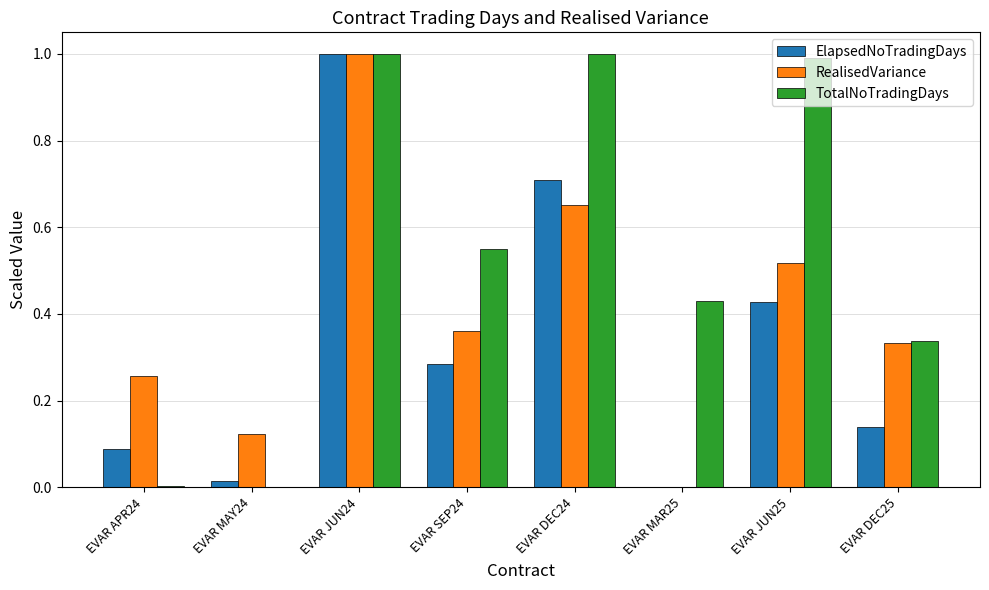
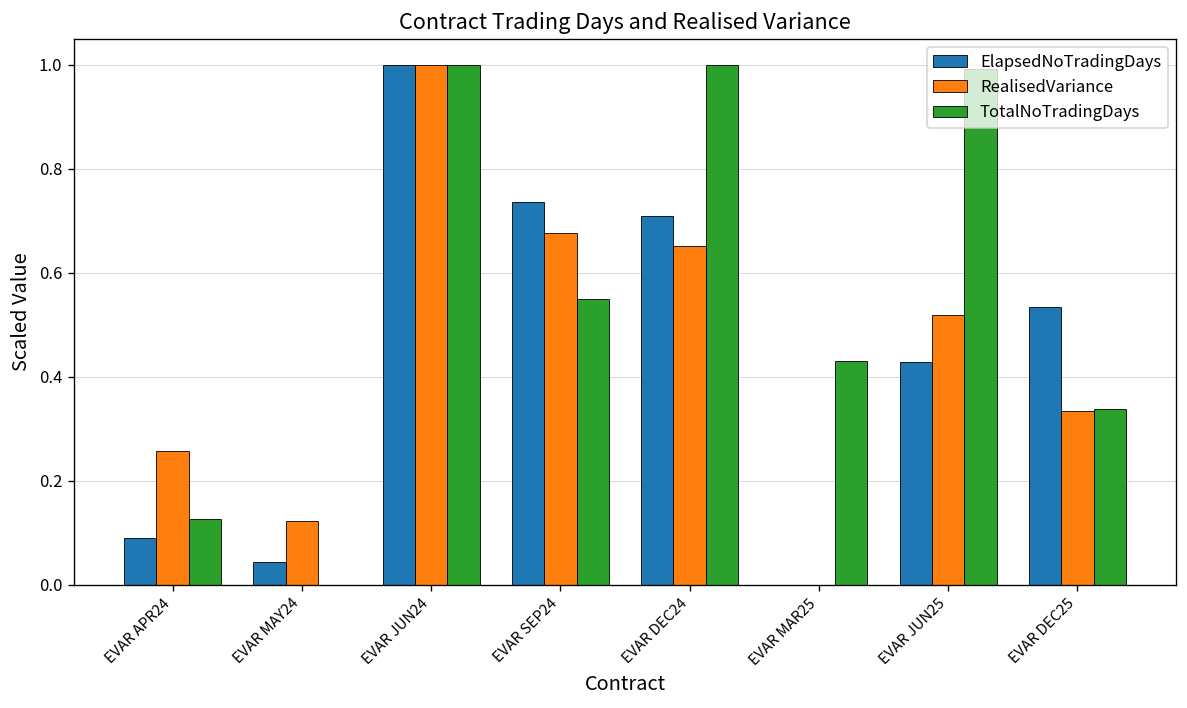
TotalNoTradingDays, EVAR APR24: 0.00 -> 0.13
ElapsedNoTradingDays, EVAR MAY24: 0.01 -> 0.04
ElapsedNoTradingDays, EVAR SEP24: 0.28 -> 0.74
RealisedVariance, EVAR SEP24: 0.36 -> 0.68
ElapsedNoTradingDays, EVAR DEC25: 0.14 -> 0.53
